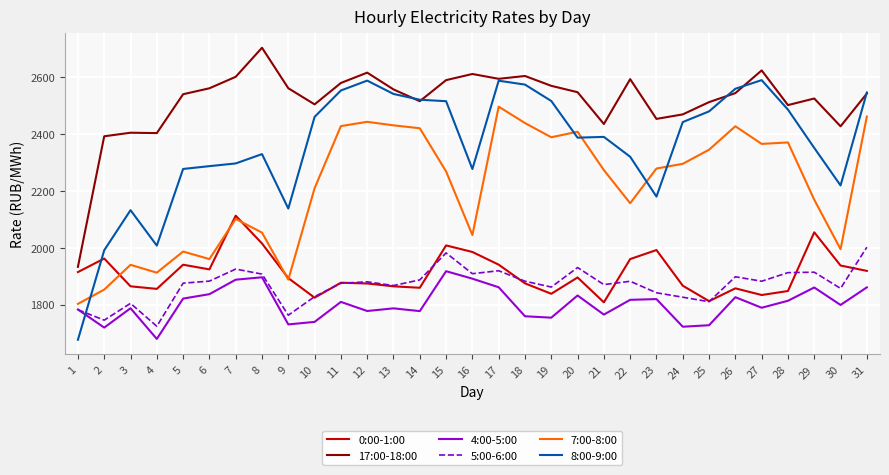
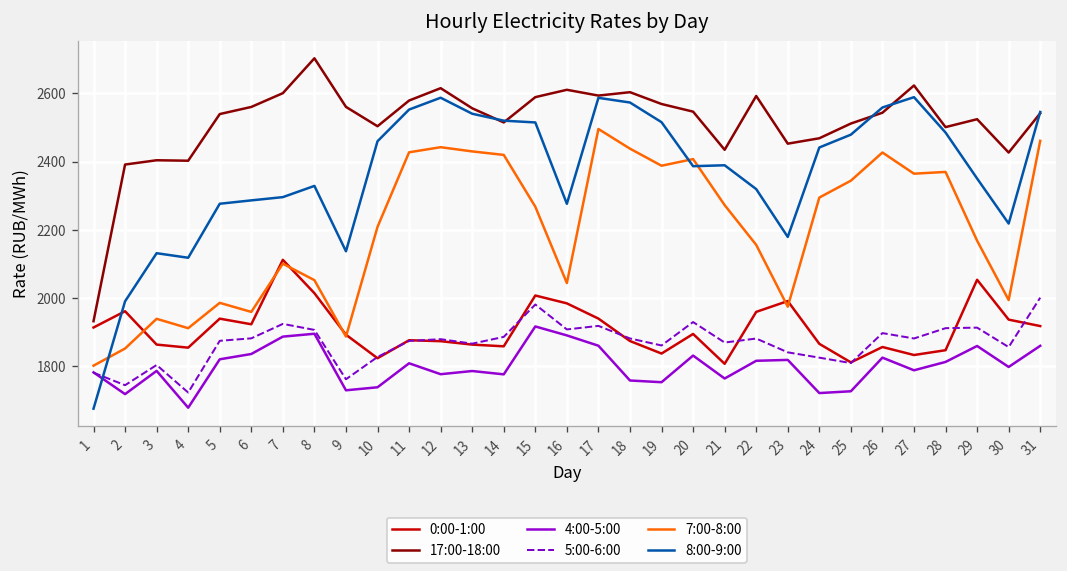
8:00-9:00, 4: 2010 -> 2120
7:00-8:00, 23: 2280 -> 1970
